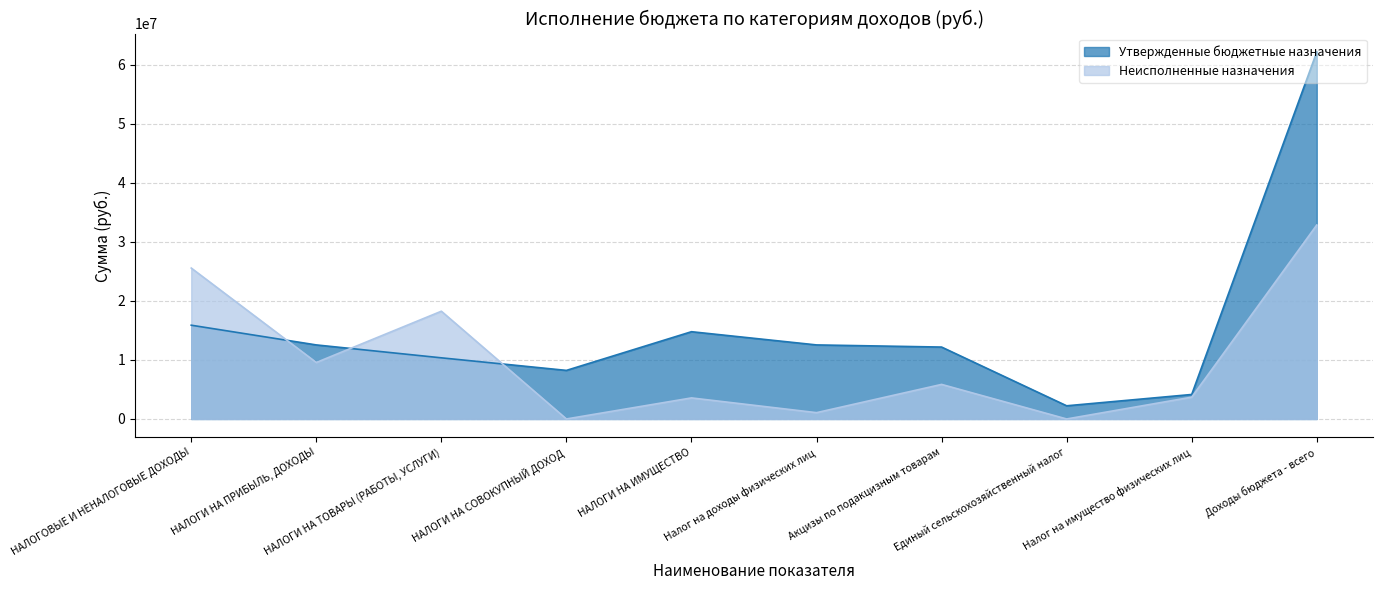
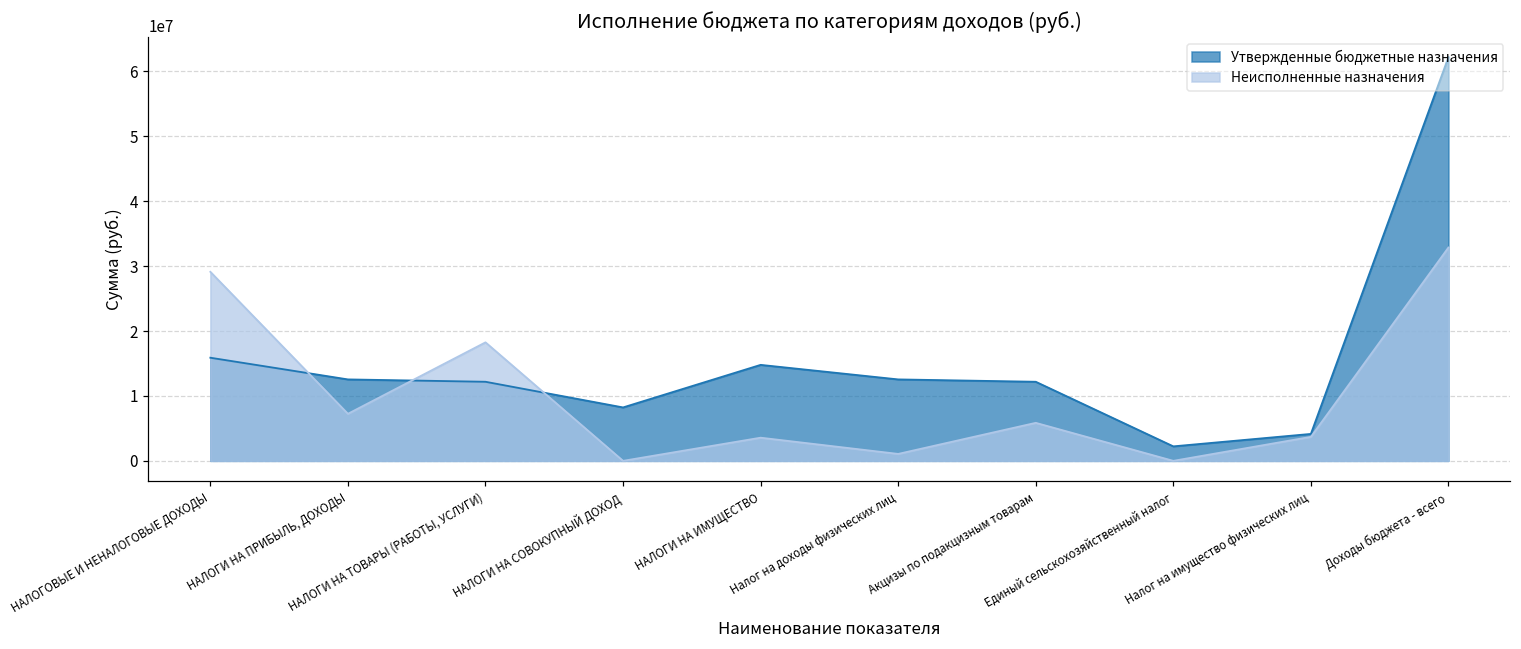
Неисполненные назначения, НАЛОГОВЫЕ И НЕНАЛОГОВЫЕ ДОХОДЫ: 26000000 -> 29000000
Неисполненные назначения, НАЛОГИ НА ПРИБЫЛЬ, ДОХОДЫ: 10000000 -> 7000000
Утвержденные бюджетные назначения, НАЛОГИ НА ТОВАРЫ (РАБОТЫ, УСЛУГИ): 10000000 -> 12000000
